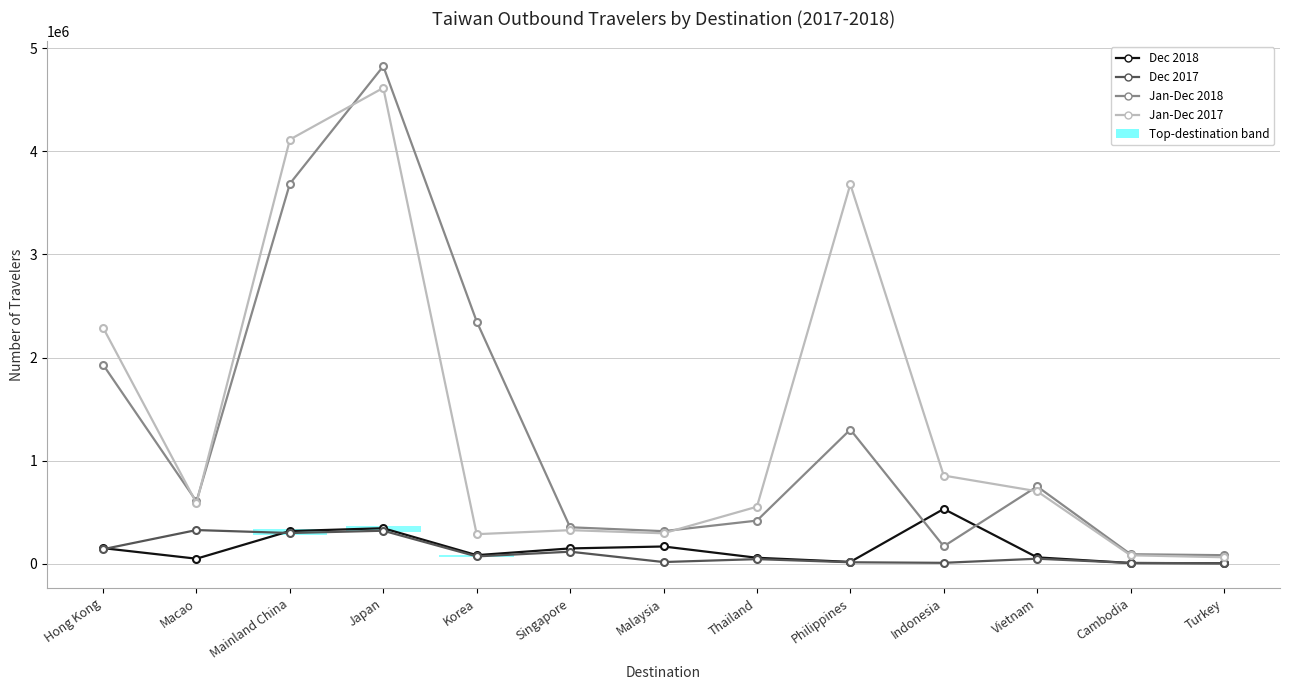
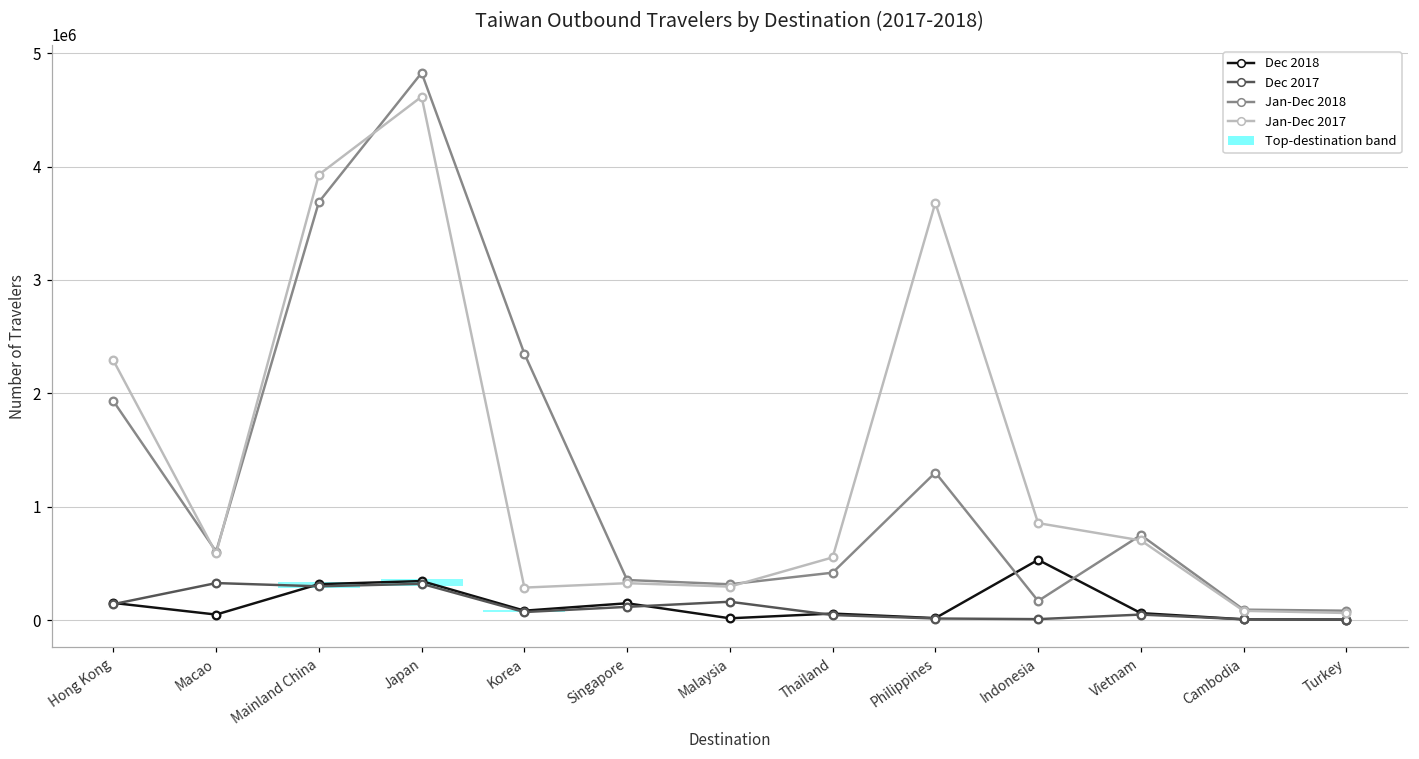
Jan-Dec 2017, Mainland China: 4110000 -> 3930000
Dec 2018, Malaysia: 170000 -> 20000
Dec 2017, Malaysia: 20000 -> 160000
